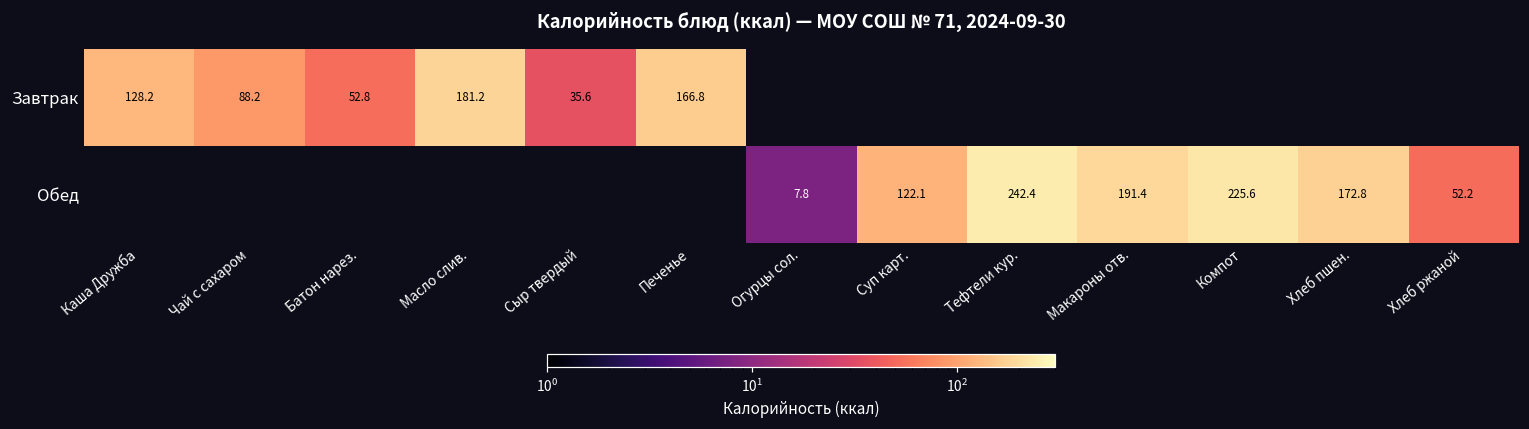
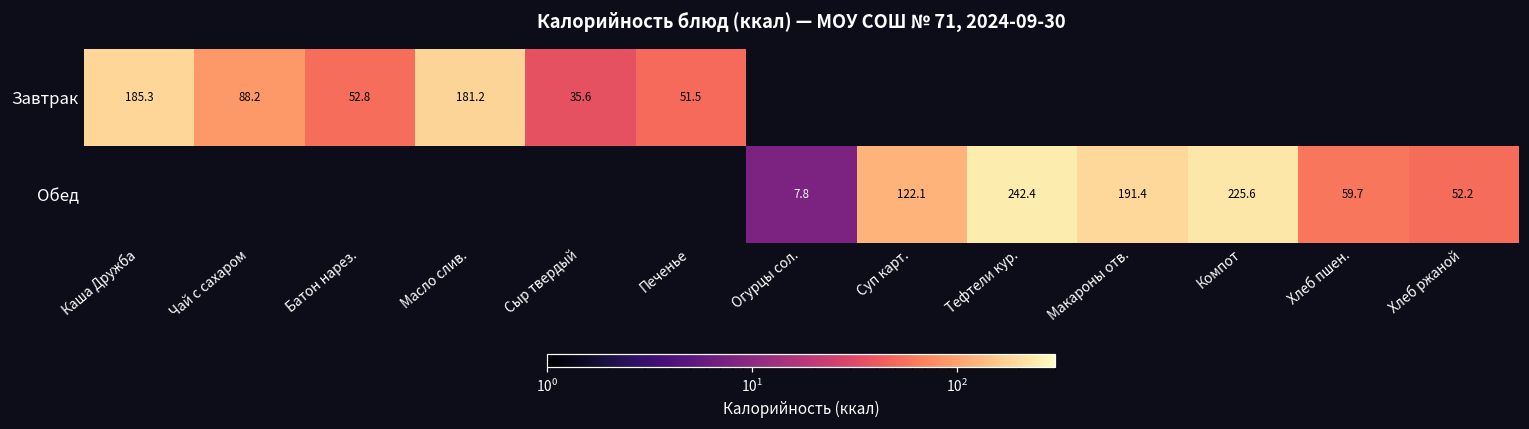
Завтрак, Каша Дружба: 128.2 -> 185.3
Завтрак, Печенье: 166.8 -> 51.5
Обед, Хлеб пшен.: 172.8 -> 59.7
